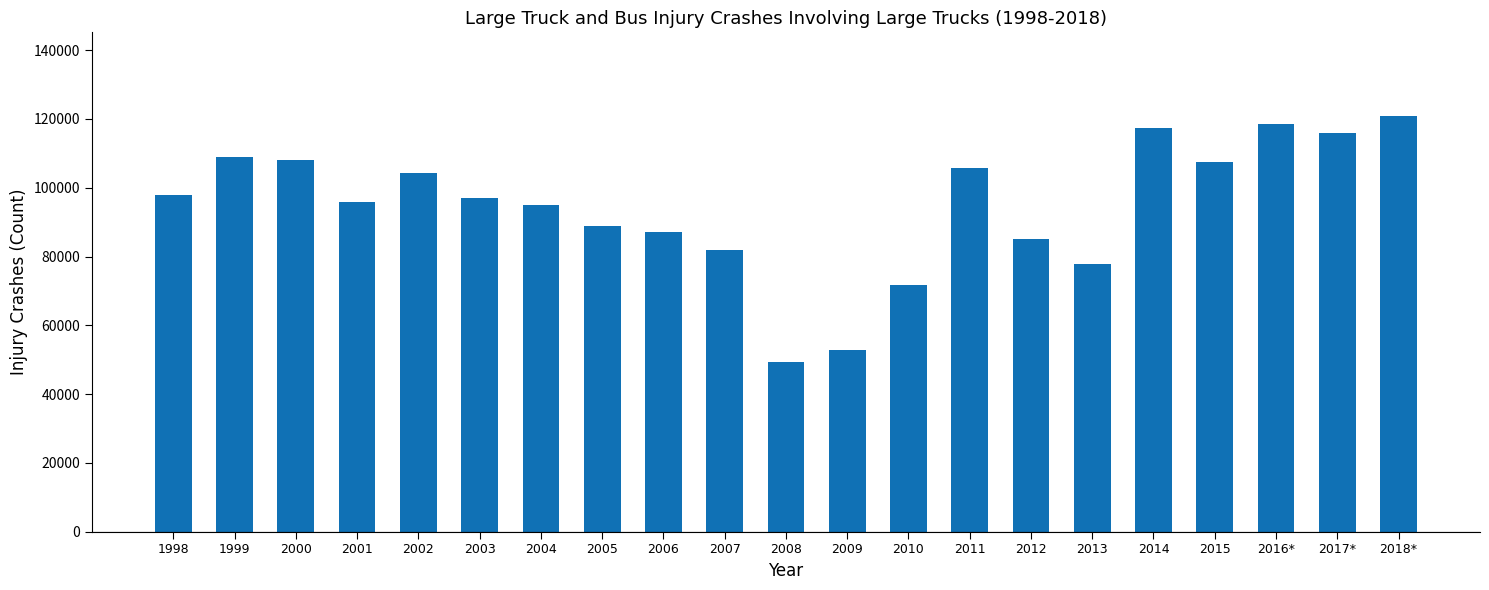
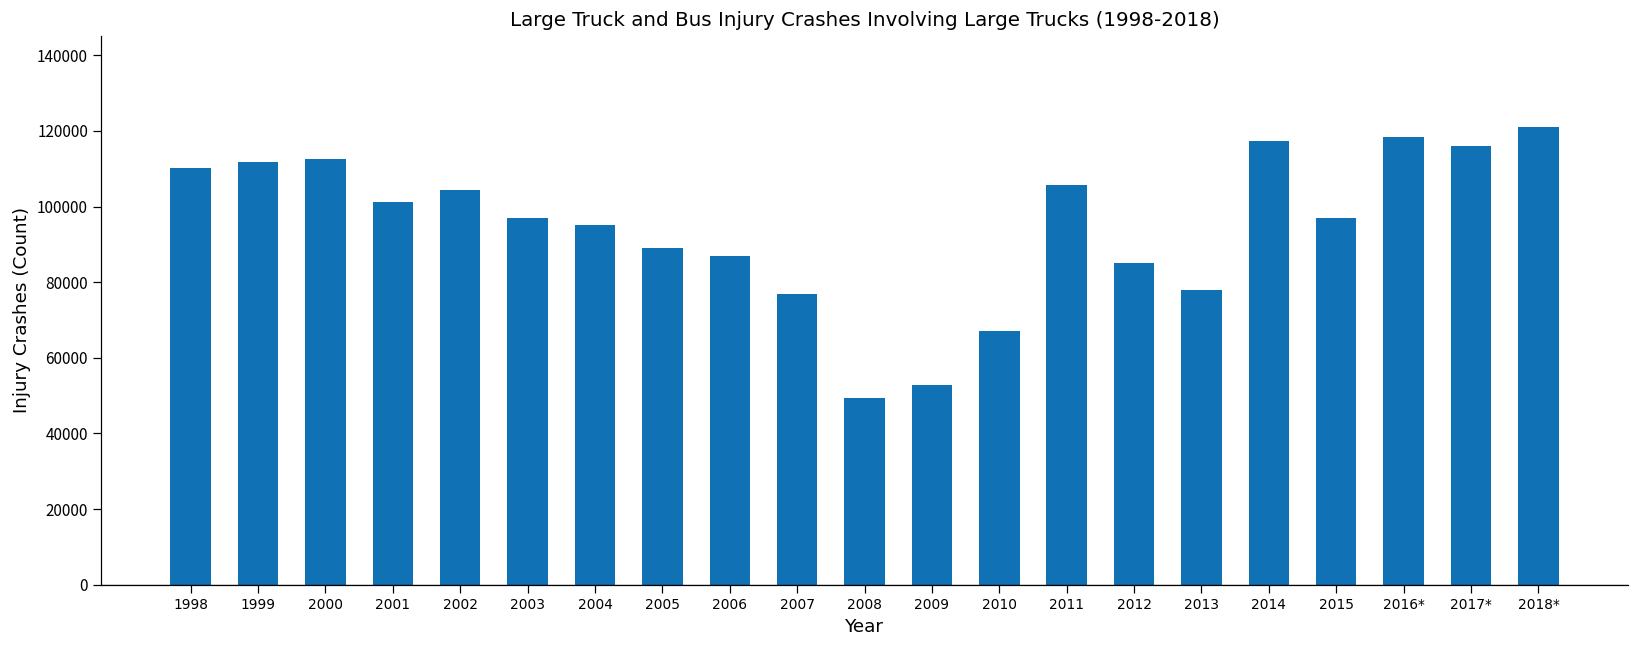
1998: 98000 -> 110000
1999: 109000 -> 112000
2000: 108000 -> 113000
2001: 96000 -> 101000
2007: 82000 -> 77000
2010: 72000 -> 67000
2015: 108000 -> 97000
